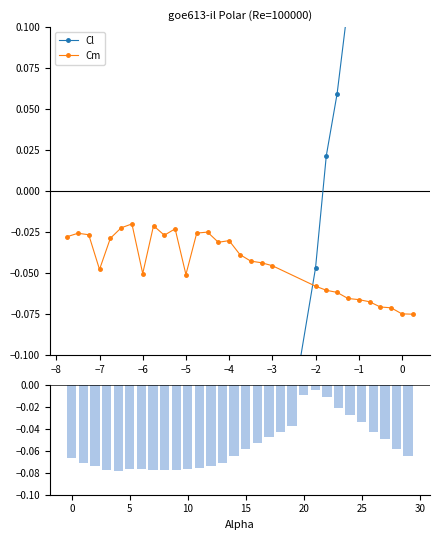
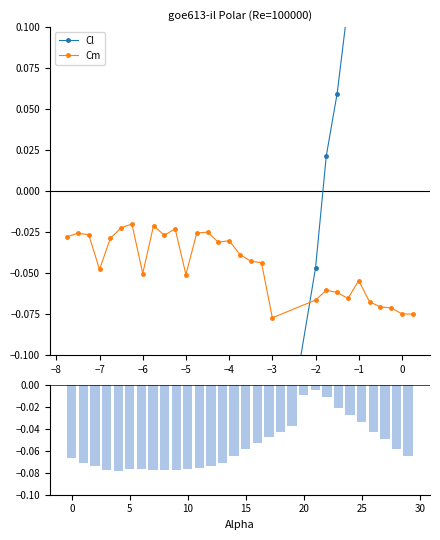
goe613-il Polar (Re=100000), Cm, −3: -0.046 -> -0.077
goe613-il Polar (Re=100000), Cm, −2: -0.058 -> -0.067
goe613-il Polar (Re=100000), Cm, −1: -0.066 -> -0.055
